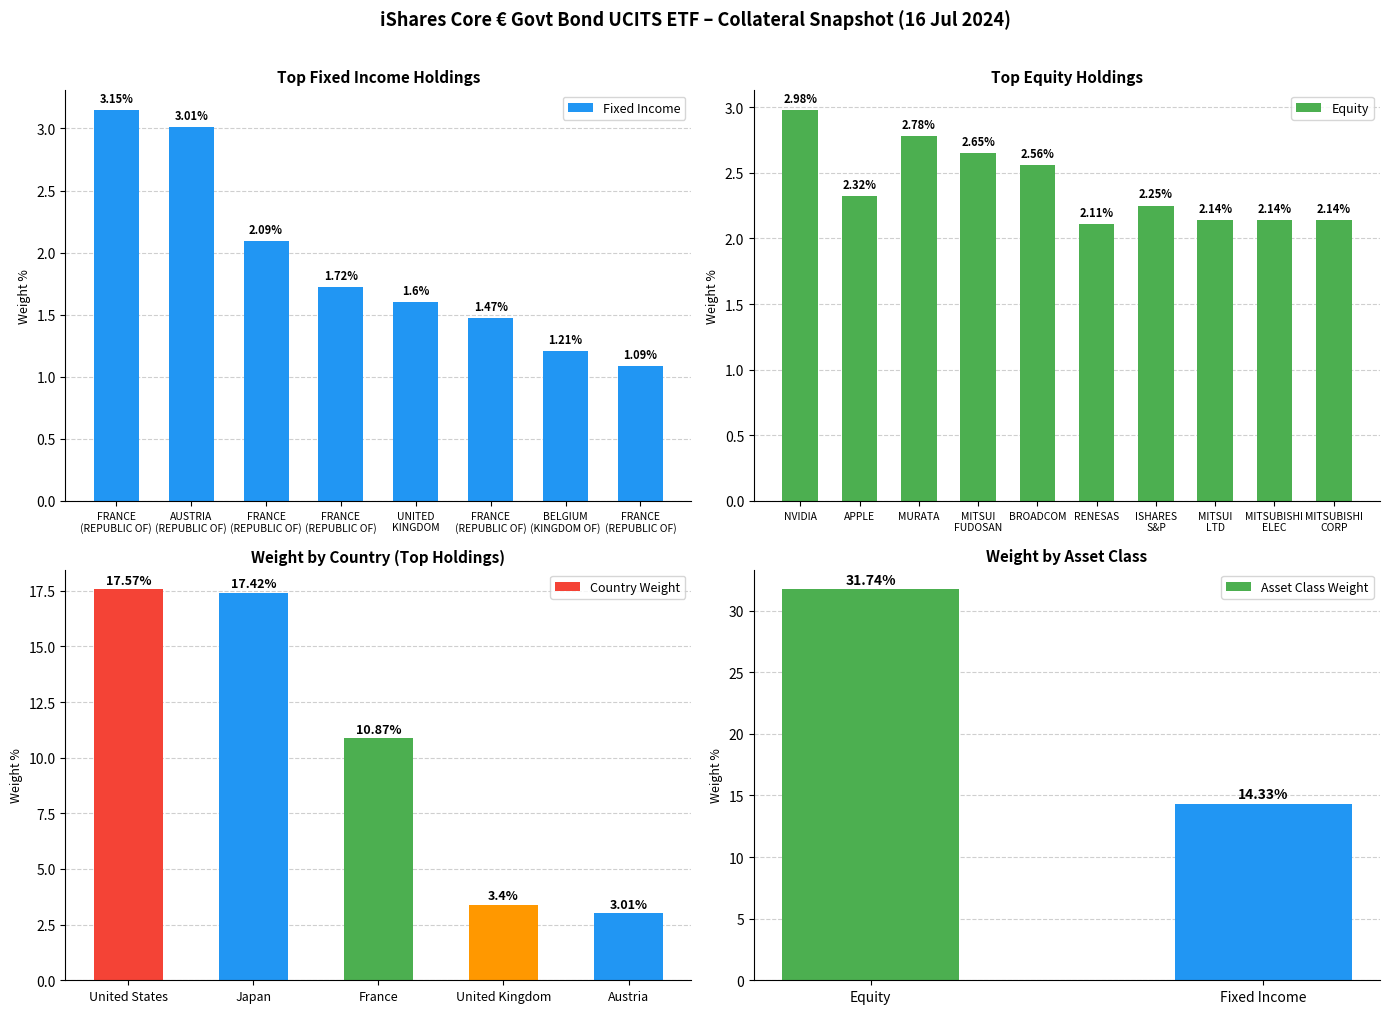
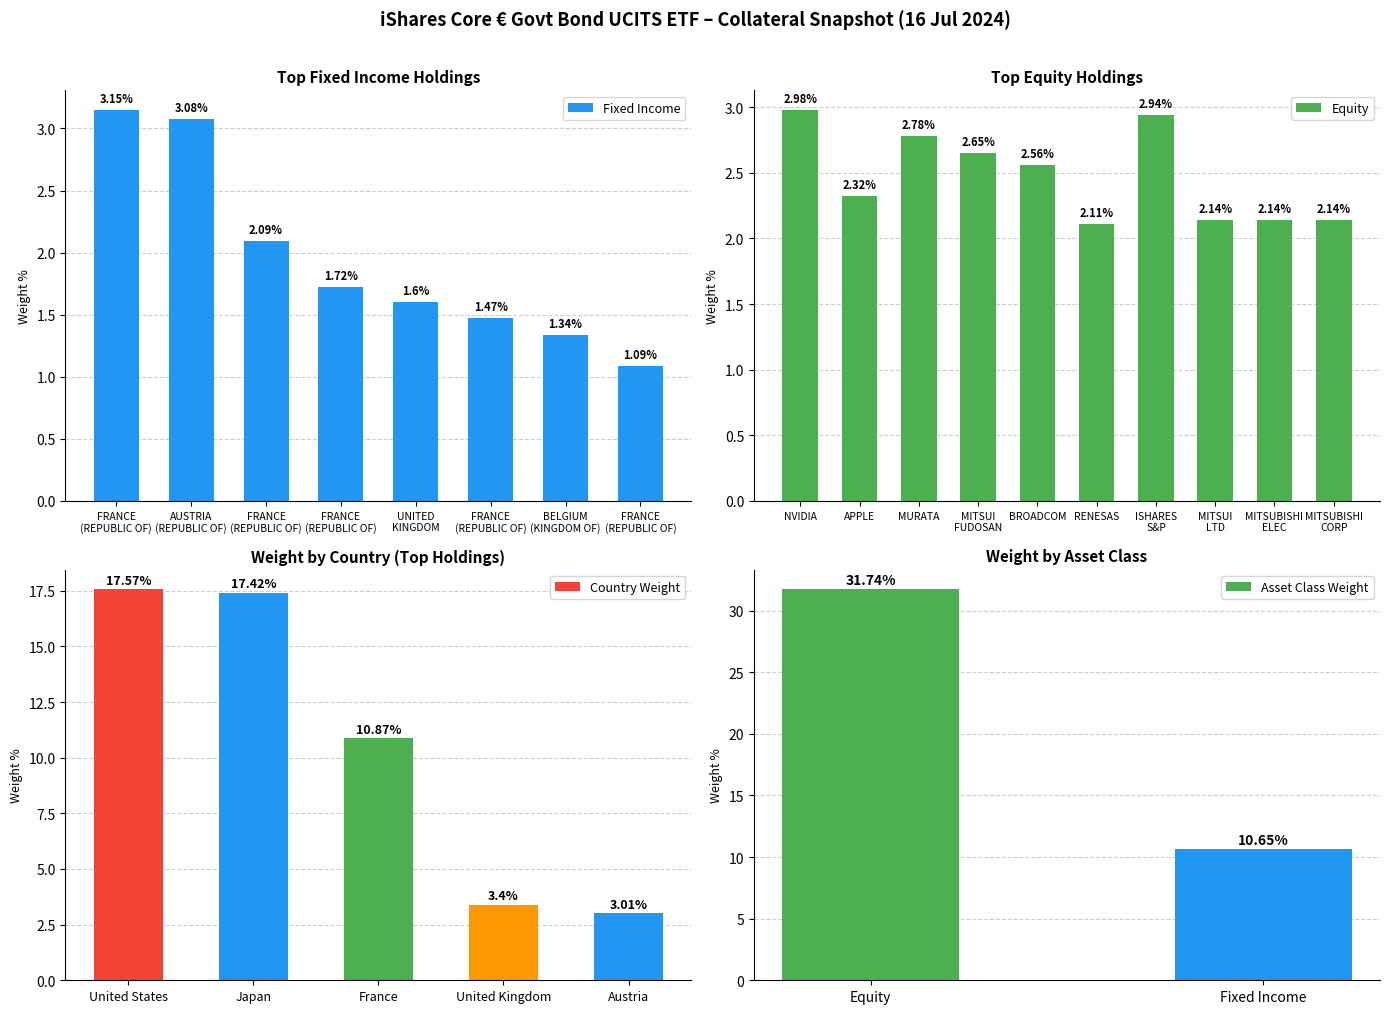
Top Fixed Income Holdings, AUSTRIA (REPUBLIC OF): 3.01% -> 3.08%
Top Fixed Income Holdings, BELGIUM (KINGDOM OF): 1.21% -> 1.34%
Top Equity Holdings, ISHARES S&P: 2.25% -> 2.94%
Weight by Asset Class, Fixed Income: 14.33% -> 10.65%
